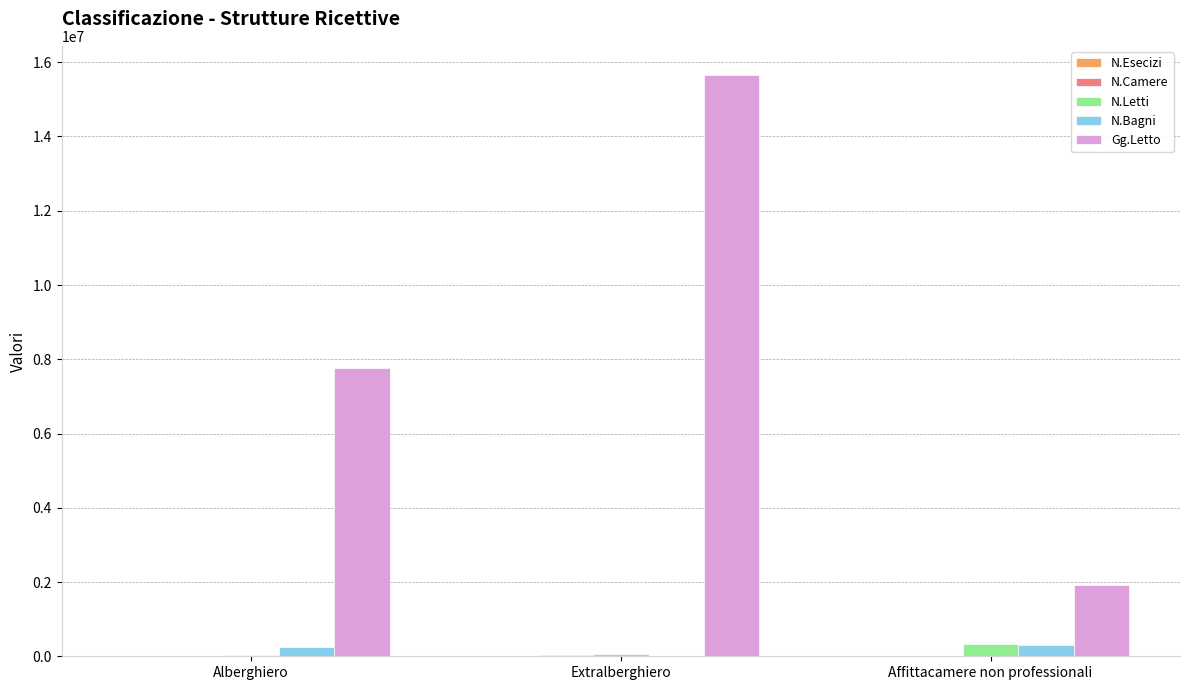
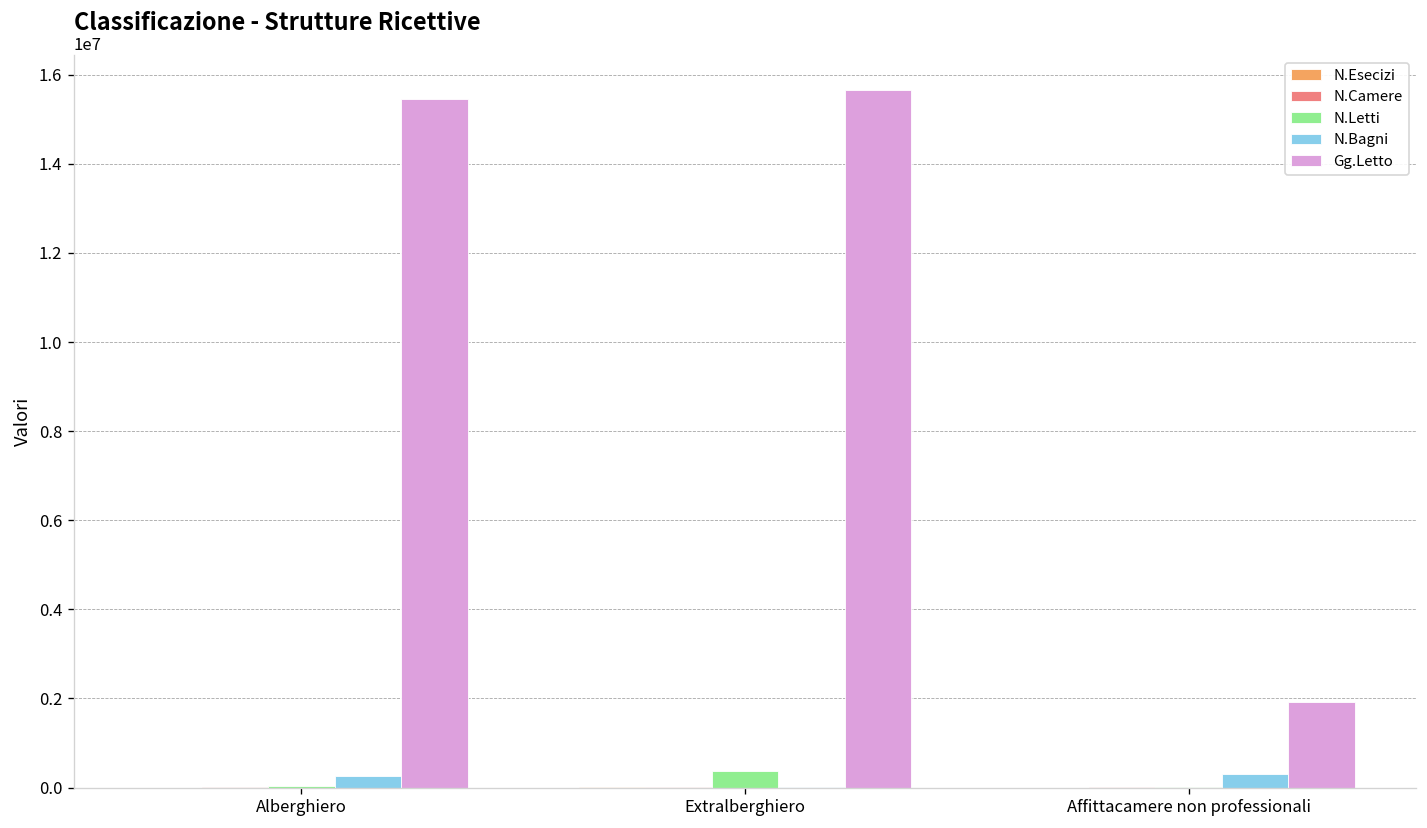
Gg.Letto, Alberghiero: 7800000 -> 15500000
N.Letti, Extralberghiero: 100000 -> 400000
N.Letti, Affittacamere non professionali: 300000 -> 0
